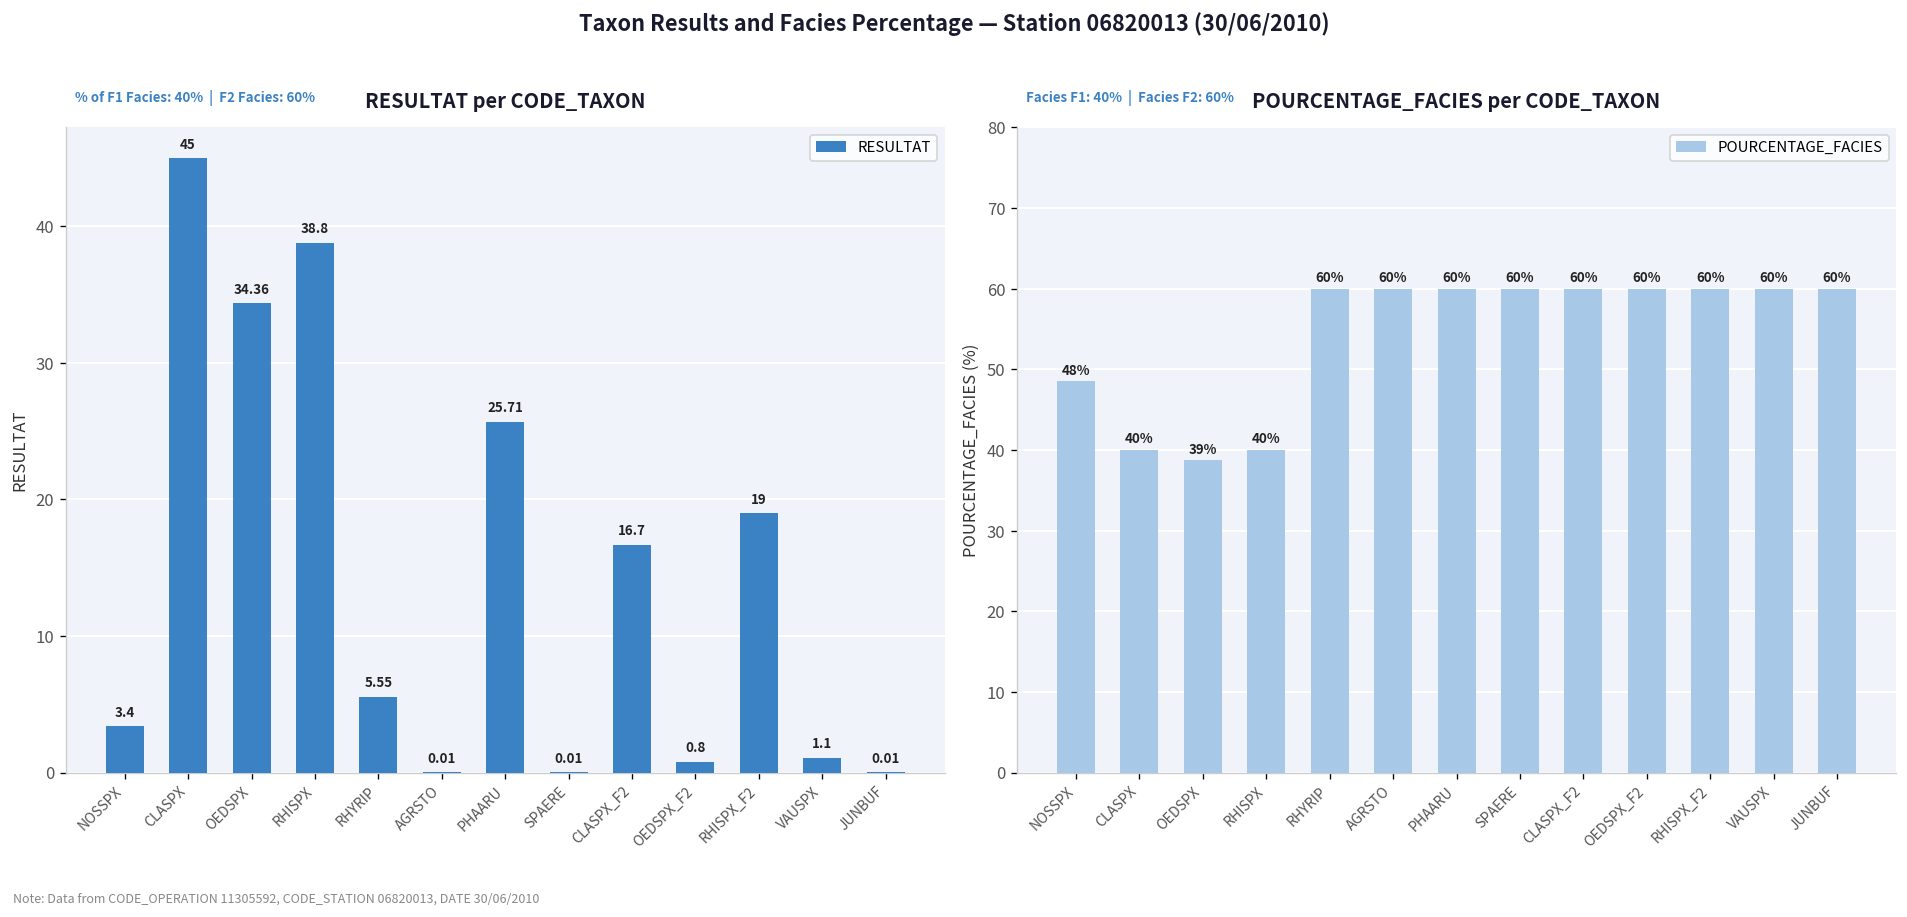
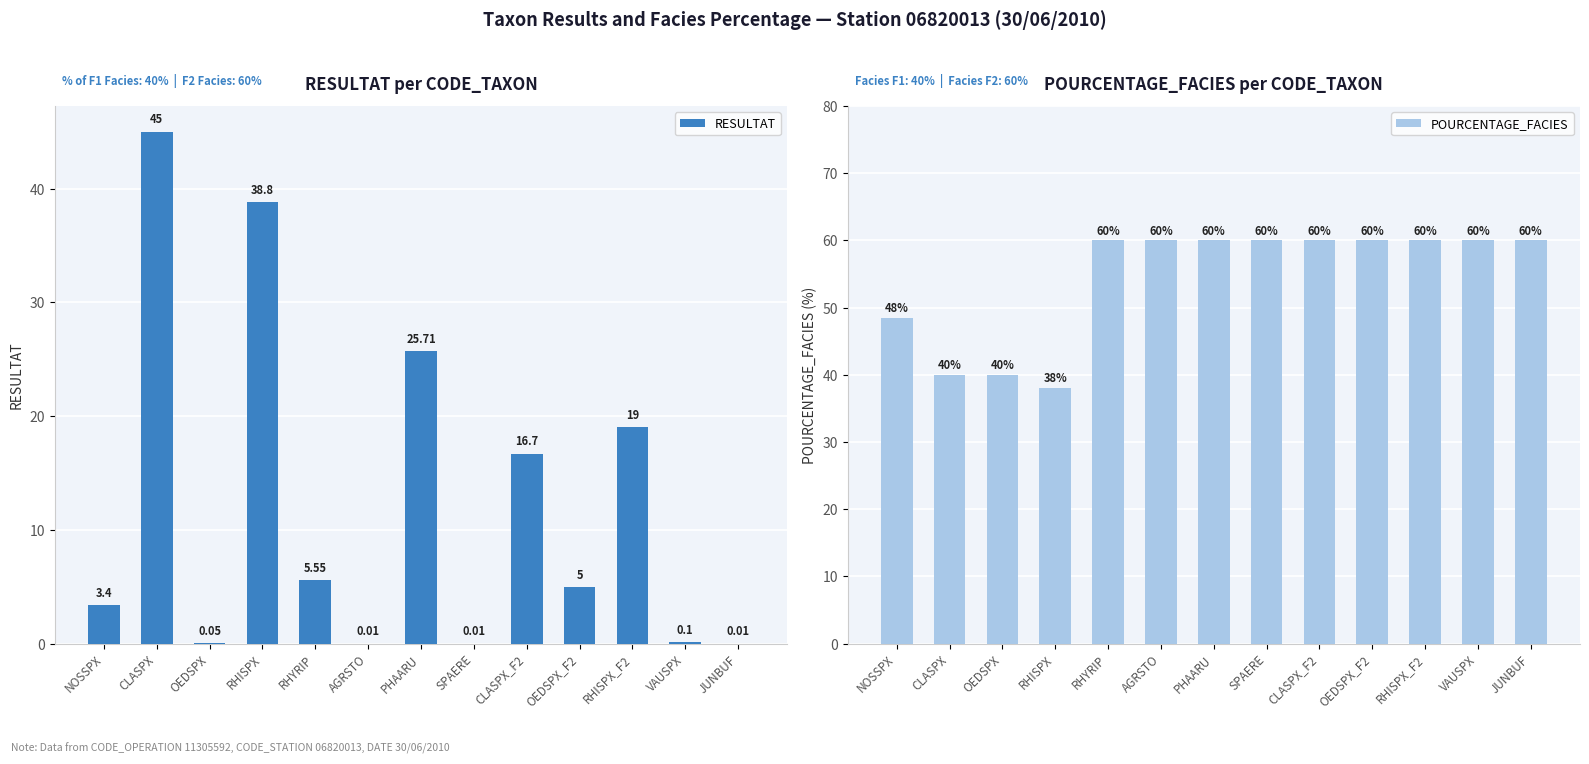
RESULTAT per CODE_TAXON, OEDSPX: 34.36 -> 0.05
RESULTAT per CODE_TAXON, OEDSPX_F2: 0.8 -> 5
RESULTAT per CODE_TAXON, VAUSPX: 1.1 -> 0.1
POURCENTAGE_FACIES per CODE_TAXON, OEDSPX: 39% -> 40%
POURCENTAGE_FACIES per CODE_TAXON, RHISPX: 40% -> 38%
